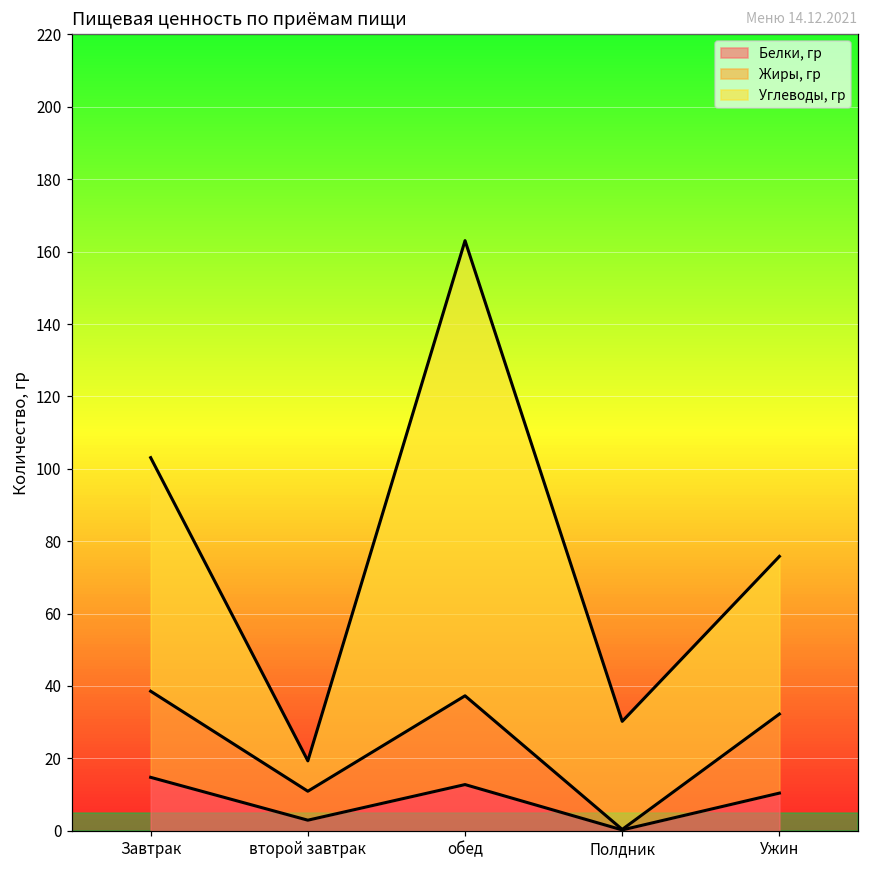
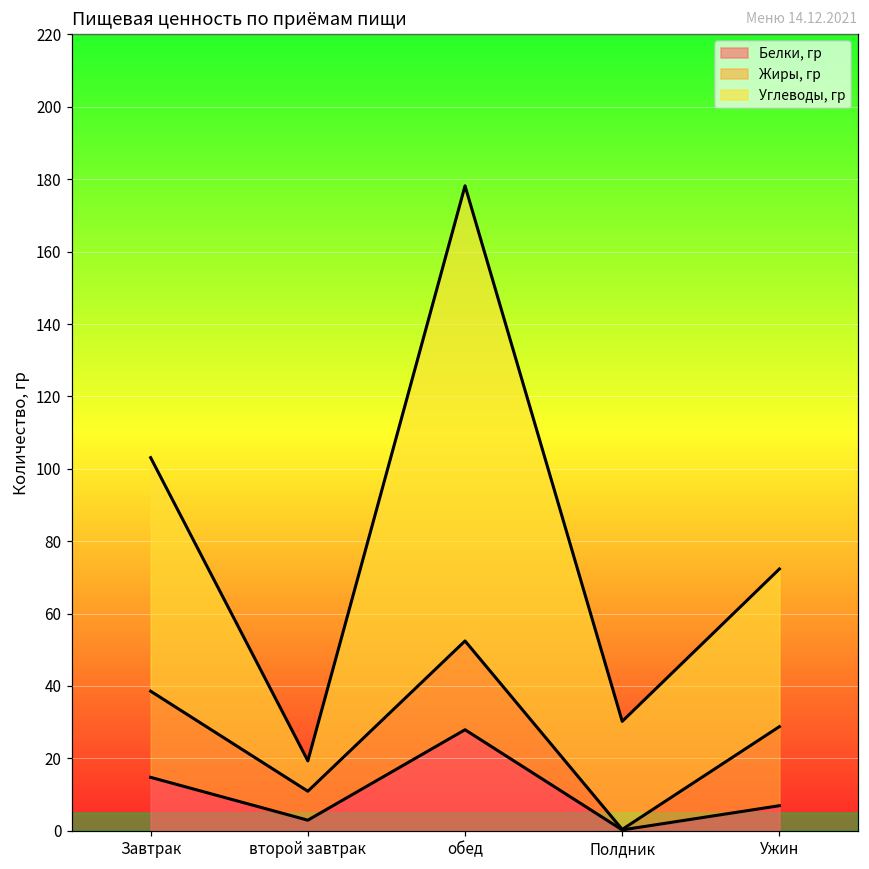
Белки, гр, обед: 13 -> 28
Белки, гр, Ужин: 10 -> 7
